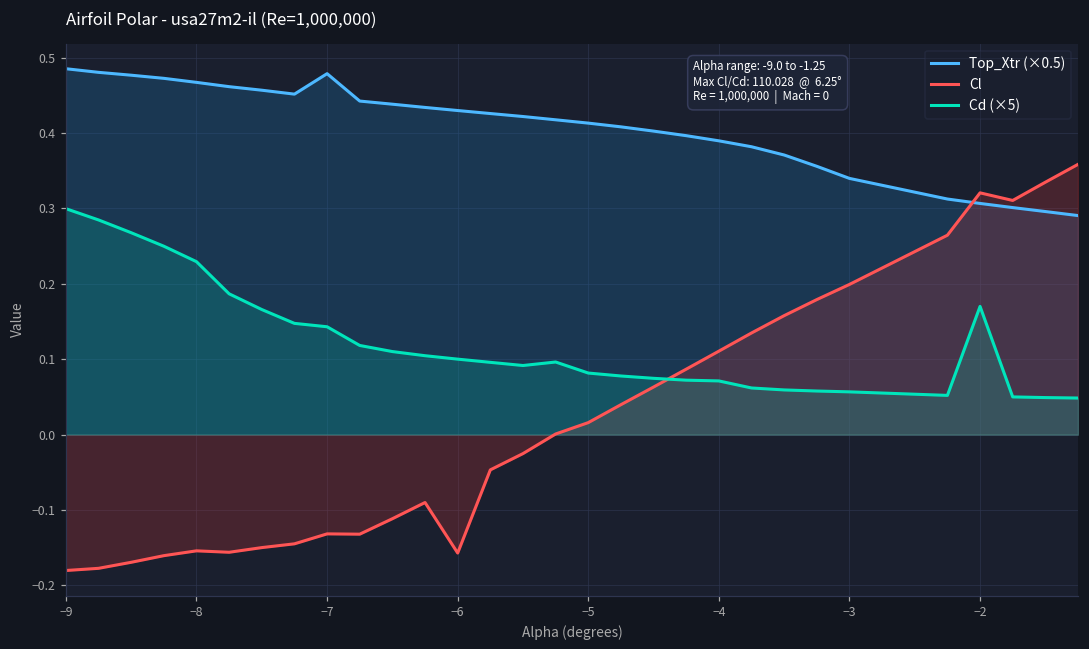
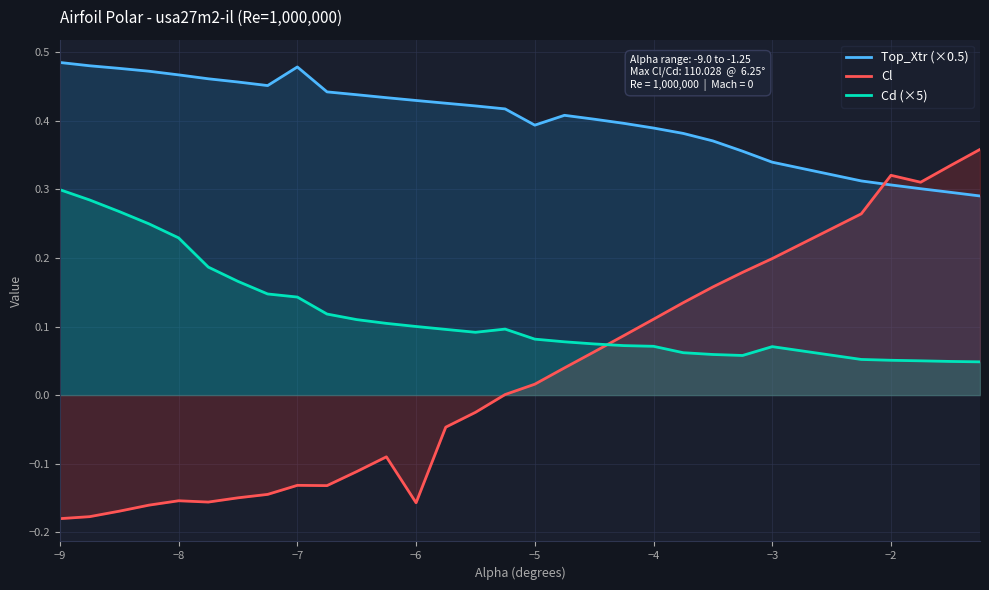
Top_Xtr (×0.5), −5: 0.41 -> 0.39
Cd (×5), −3: 0.06 -> 0.07
Cd (×5), −2: 0.17 -> 0.05
